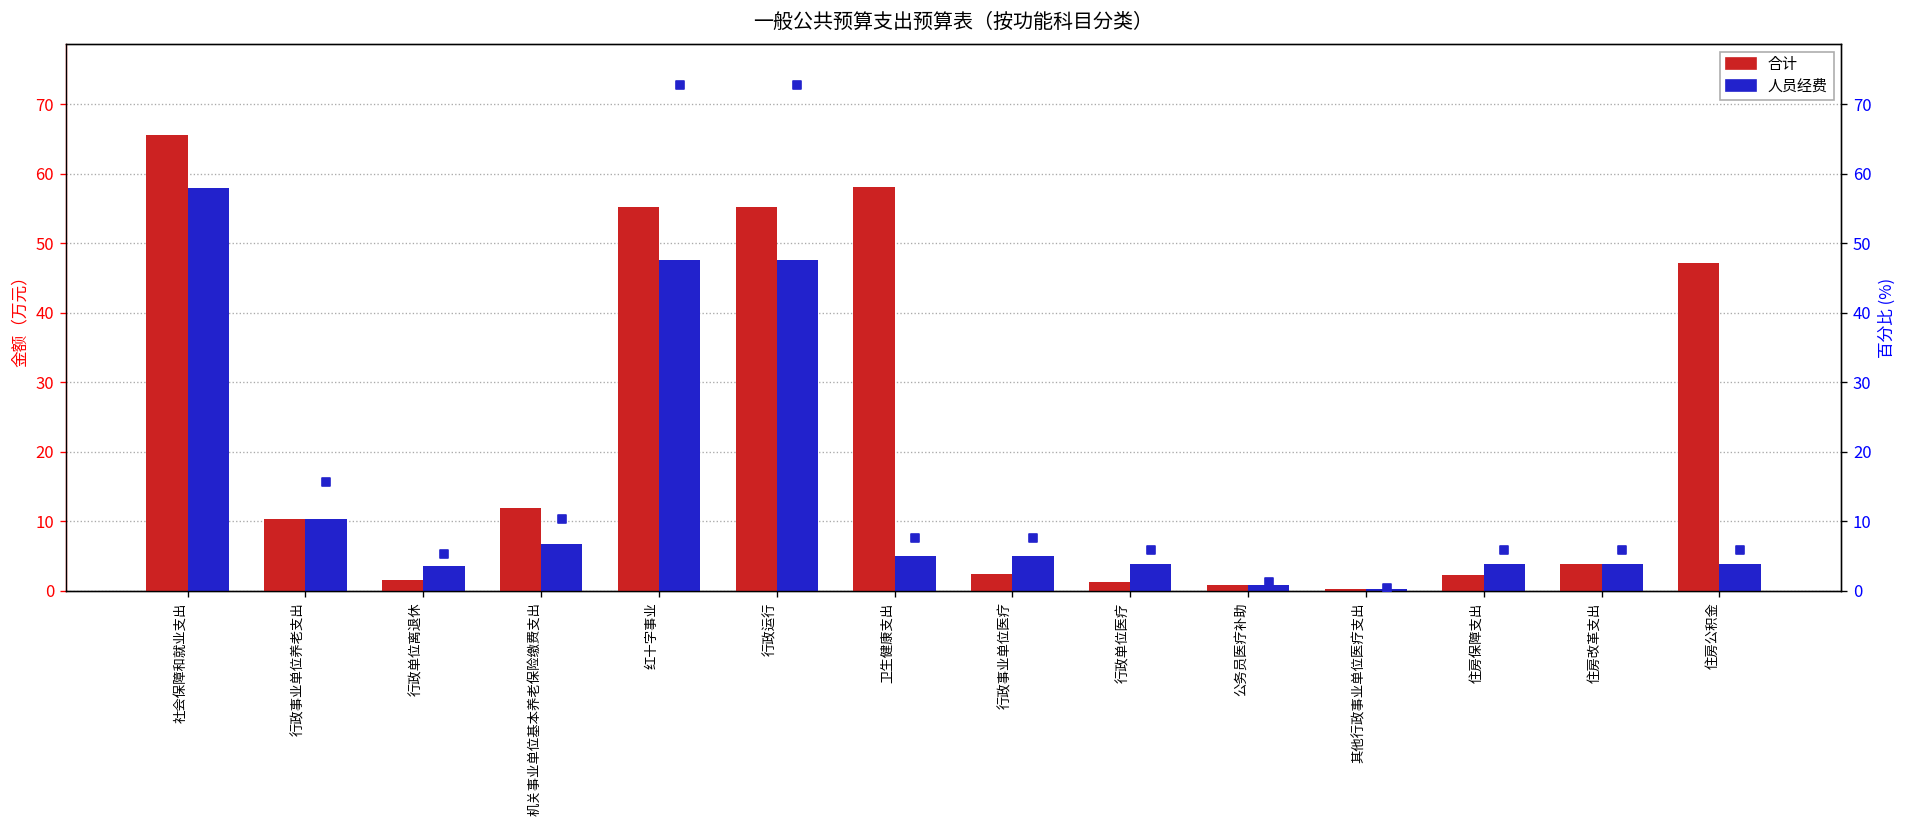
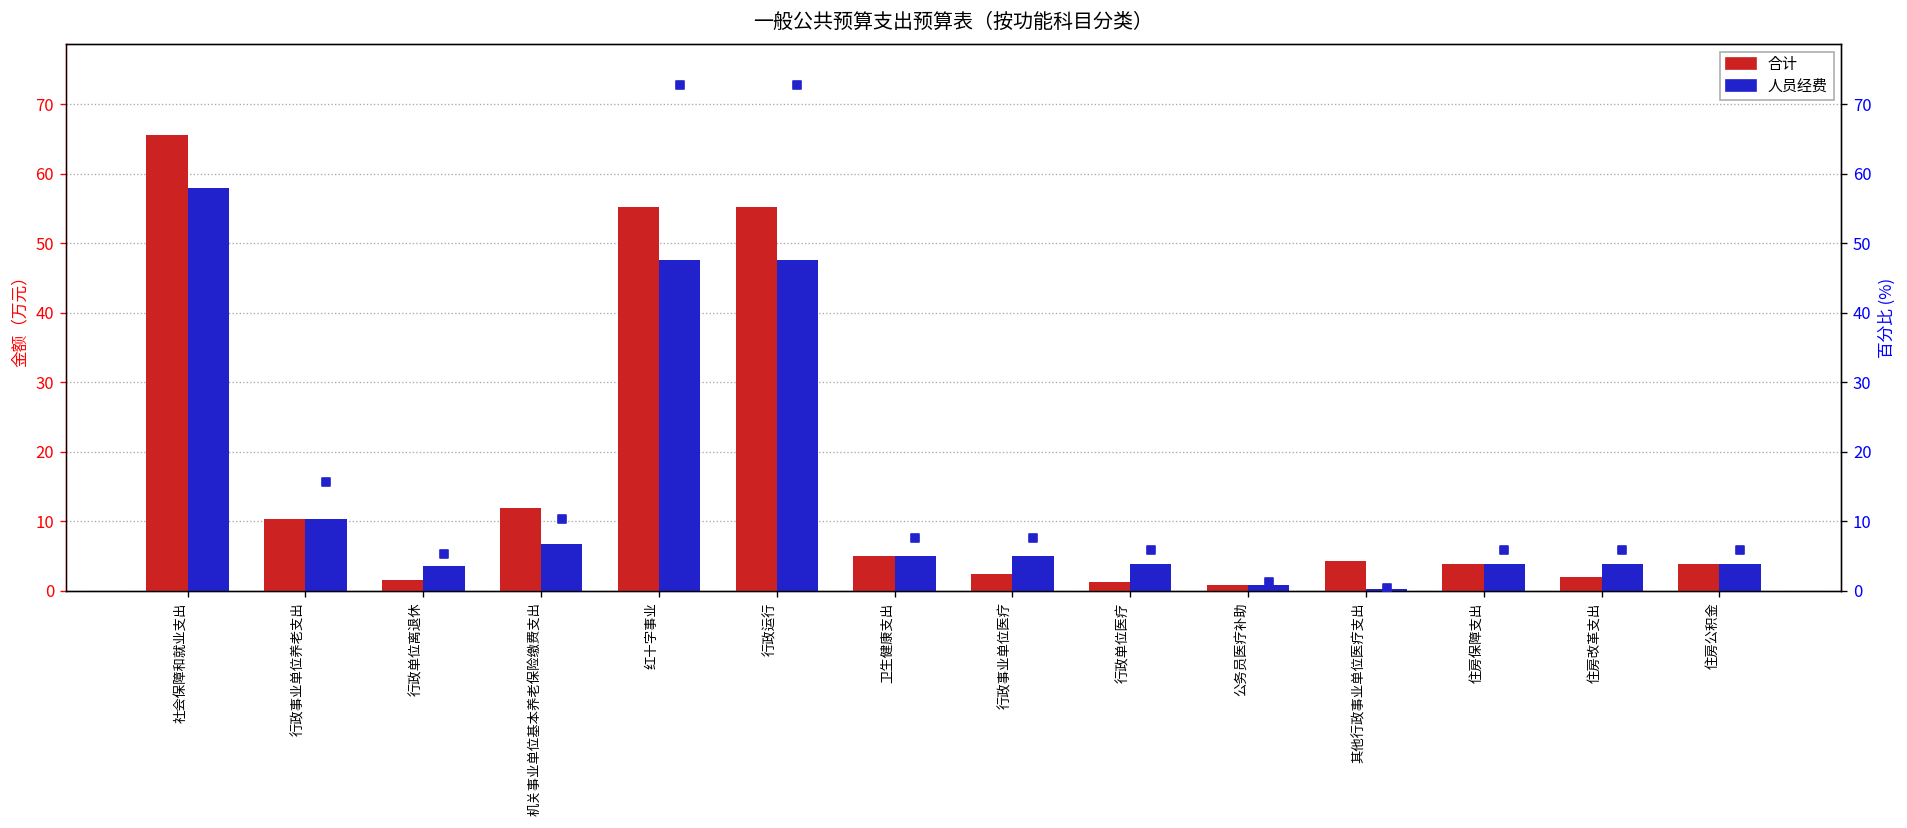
合计, 卫生健康支出: 58 -> 5
合计, 其他行政事业单位医疗支出: 0 -> 4
合计, 住房保障支出: 2 -> 4
合计, 住房改革支出: 4 -> 2
合计, 住房公积金: 47 -> 4
